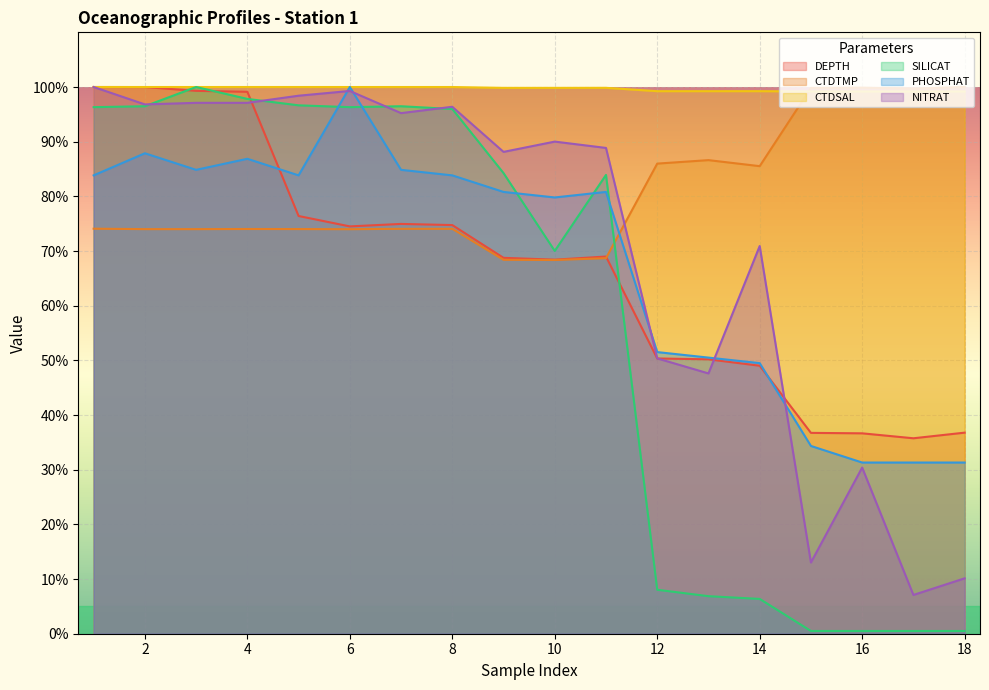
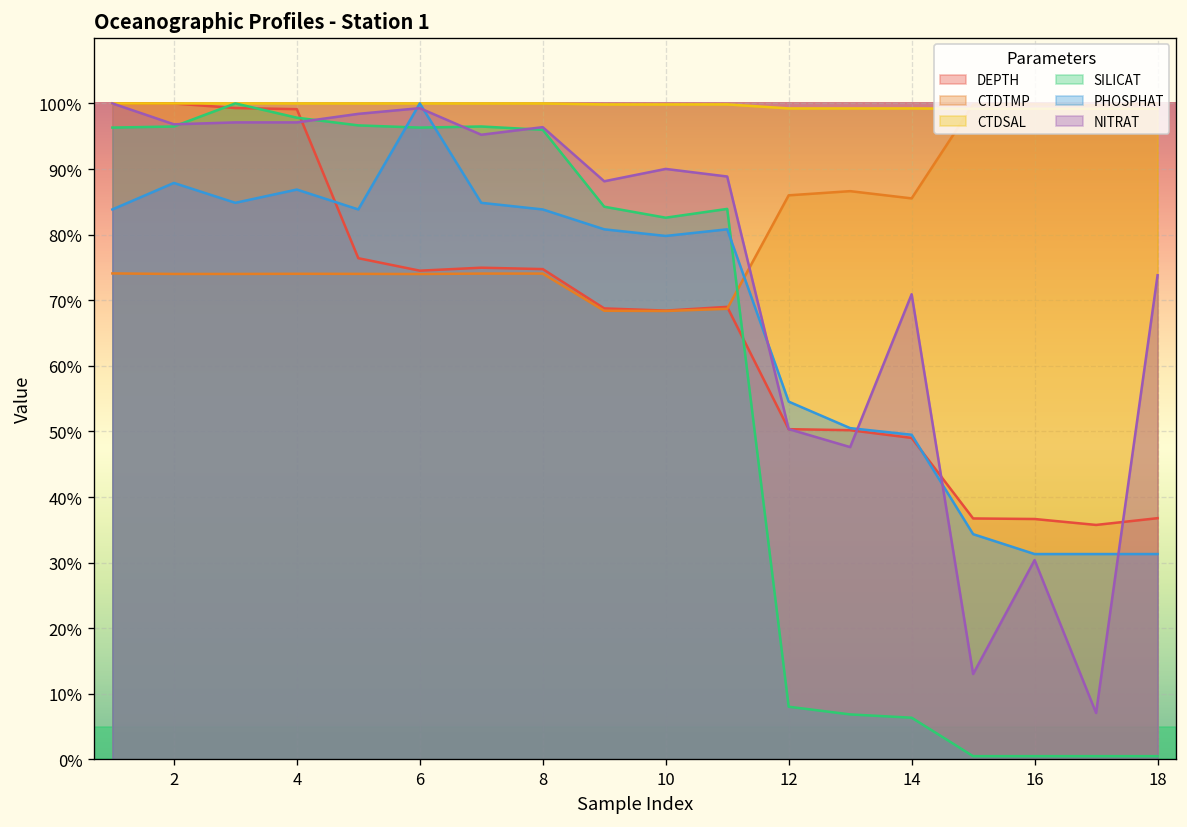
SILICAT, 10: 70% -> 83%
PHOSPHAT, 12: 52% -> 55%
NITRAT, 18: 10% -> 74%
